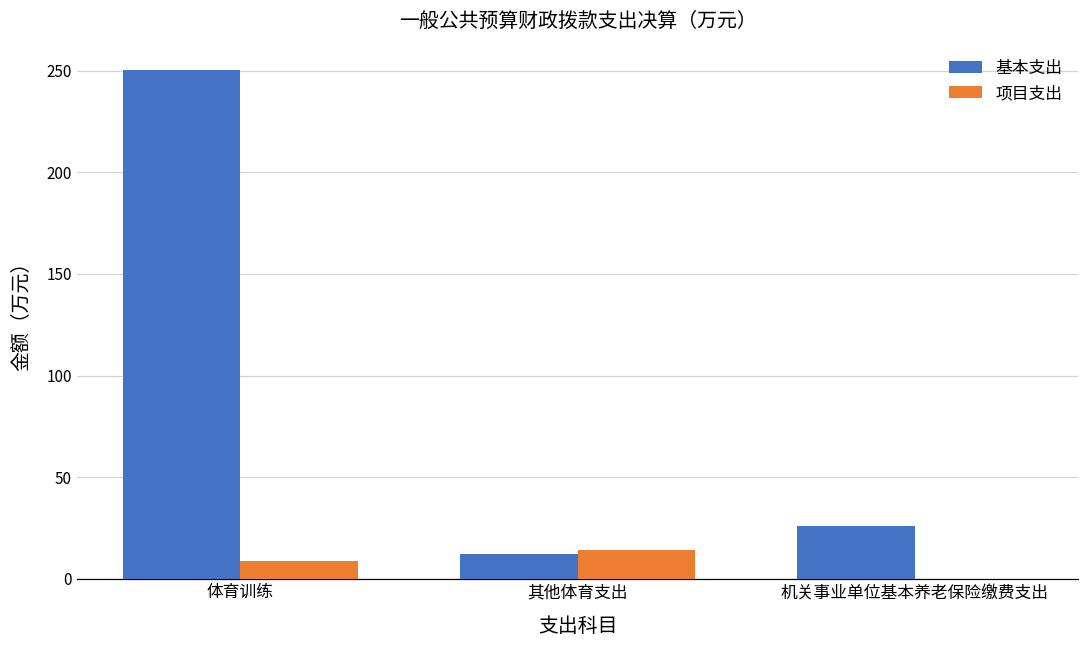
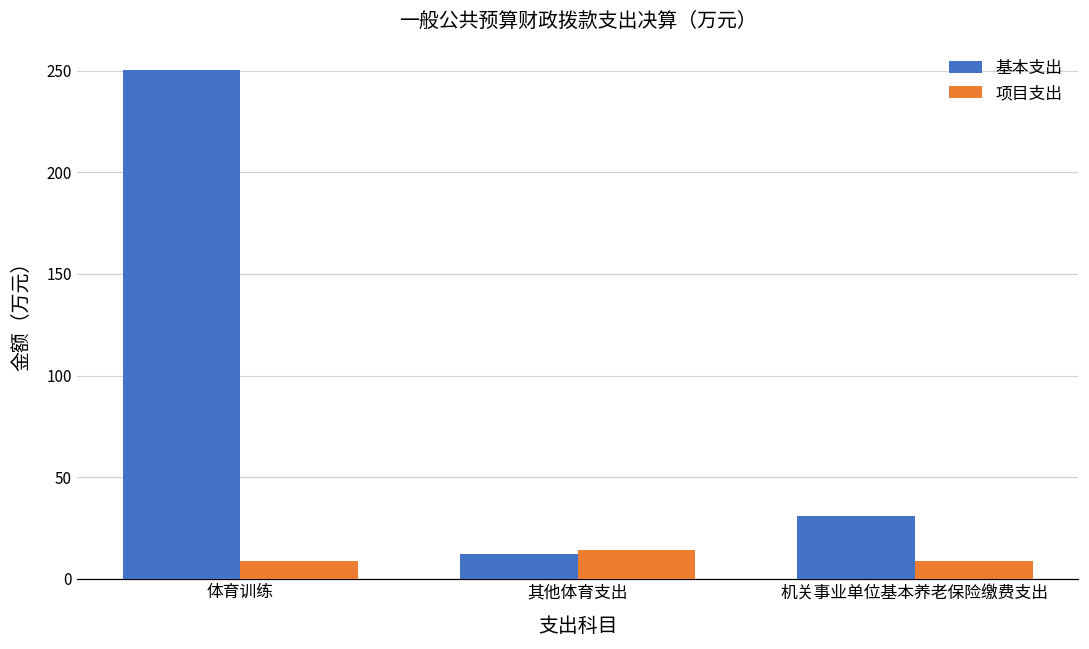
基本支出, 机关事业单位基本养老保险缴费支出: 26 -> 31
项目支出, 机关事业单位基本养老保险缴费支出: 0 -> 9
